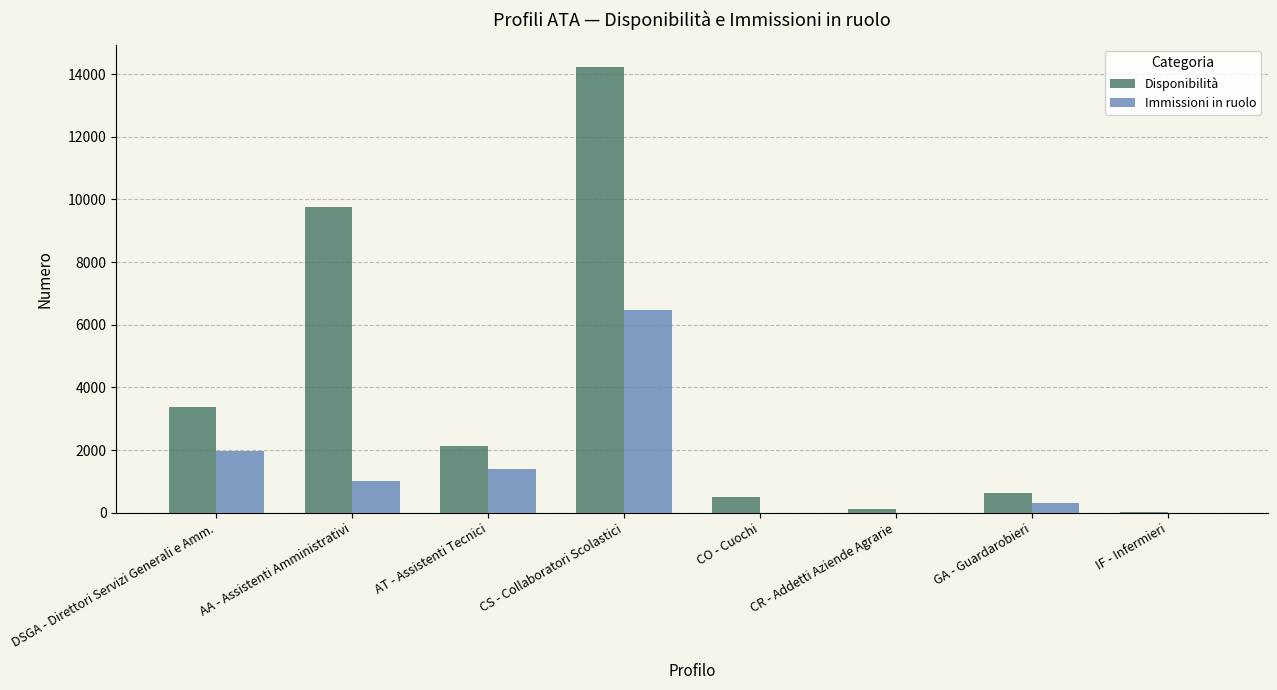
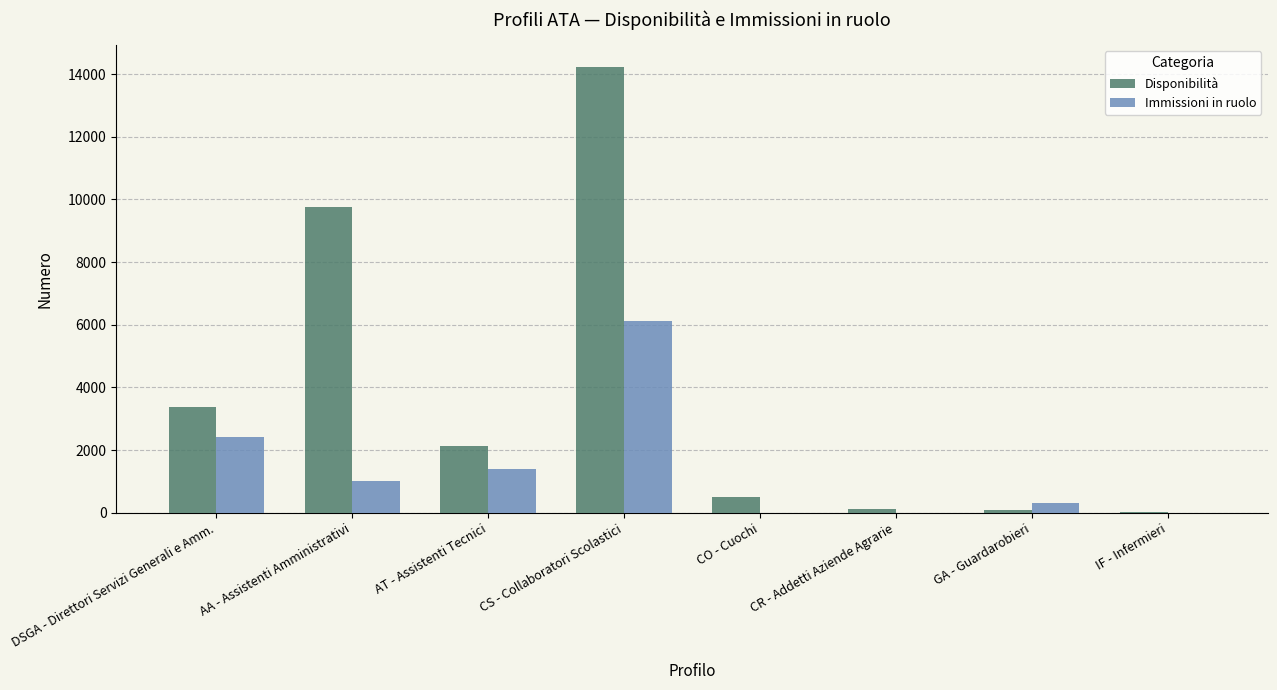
Immissioni in ruolo, DSGA - Direttori Servizi Generali e Amm.: 2000 -> 2400
Immissioni in ruolo, CS - Collaboratori Scolastici: 6500 -> 6100
Disponibilità, GA - Guardarobieri: 600 -> 100
